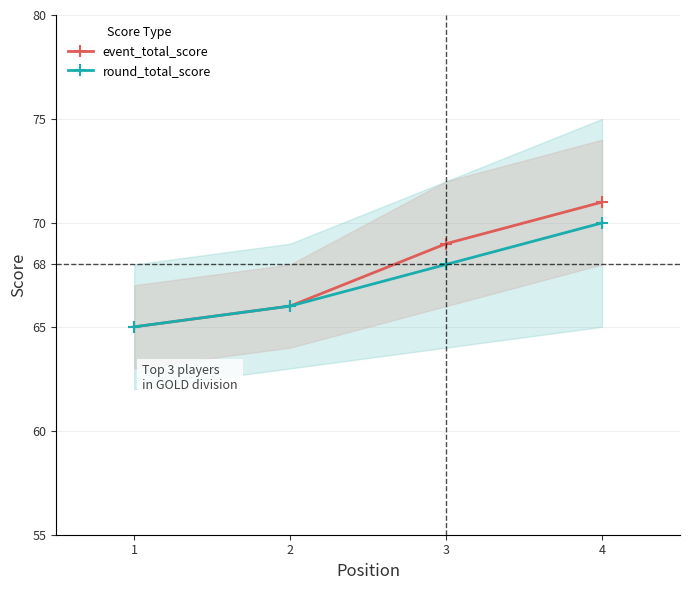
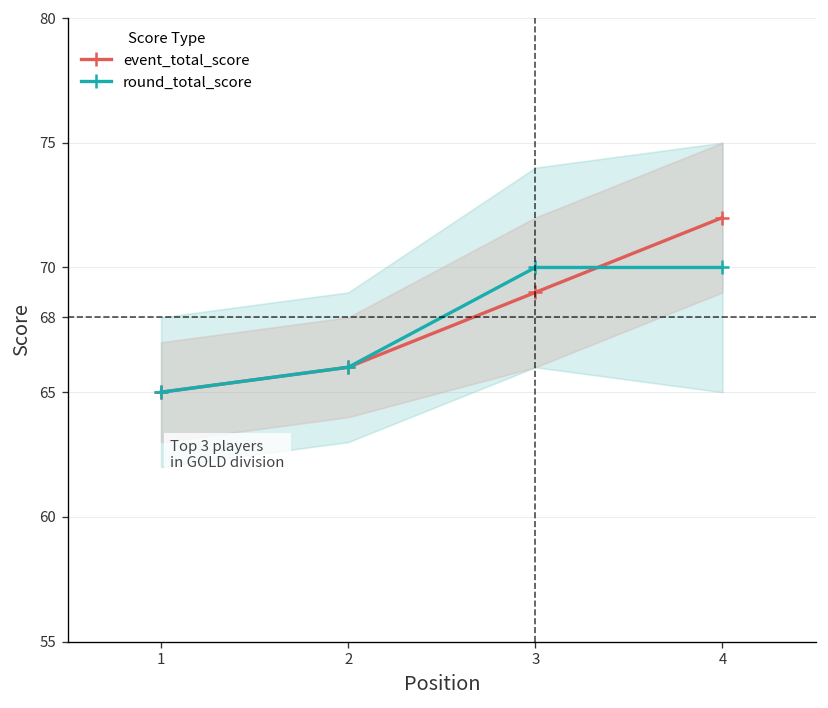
round_total_score, 3: 68 -> 70
event_total_score, 4: 71 -> 72
